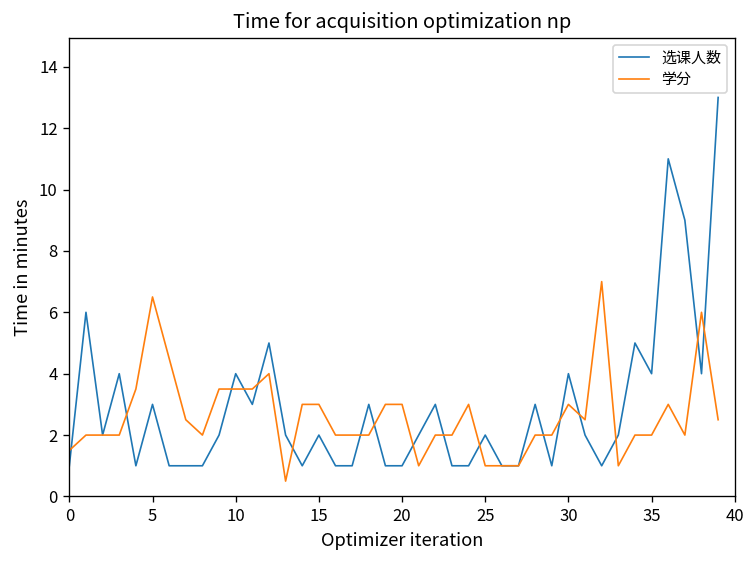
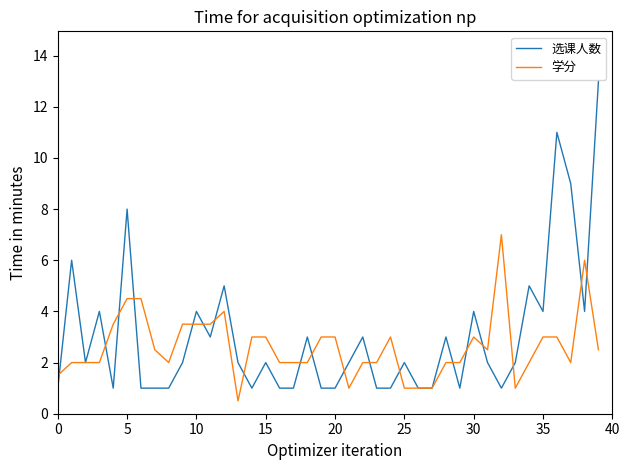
选课人数, 5: 3 -> 8
学分, 5: 6.5 -> 4.5
学分, 35: 2 -> 3
